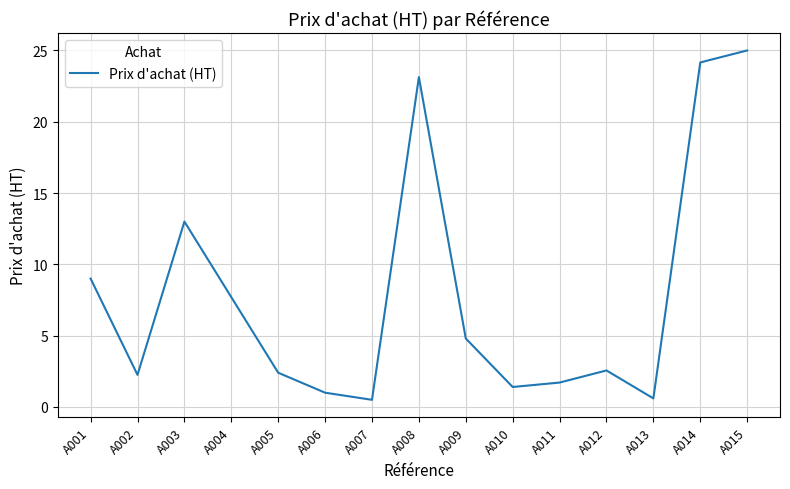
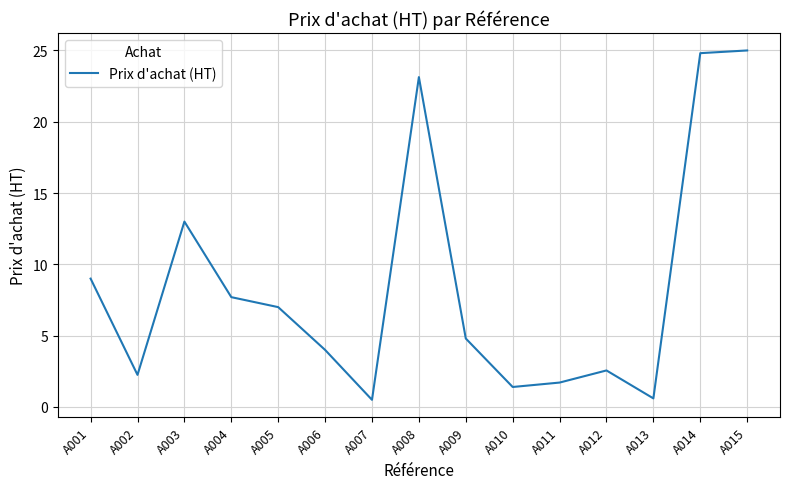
A005: 2.4 -> 7.0
A006: 1 -> 4
A014: 24.2 -> 24.8
